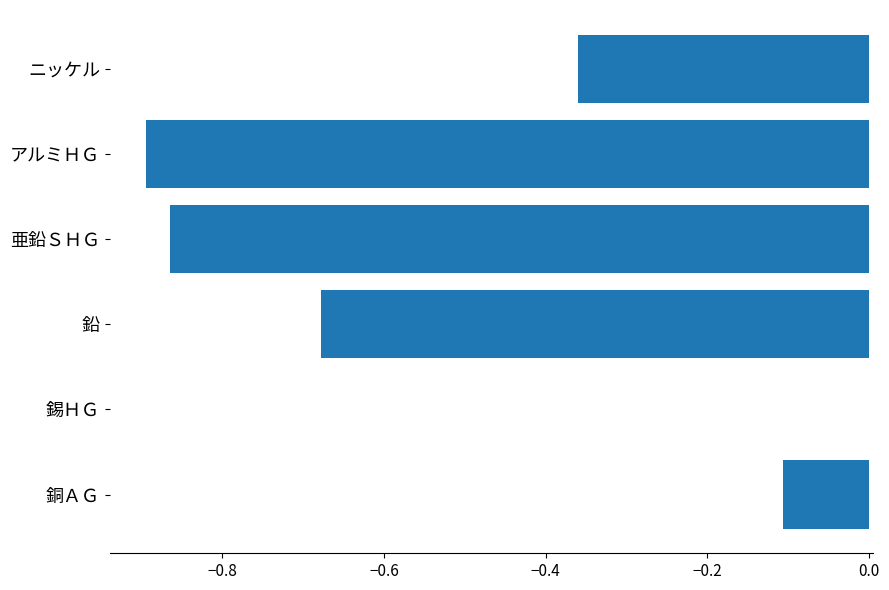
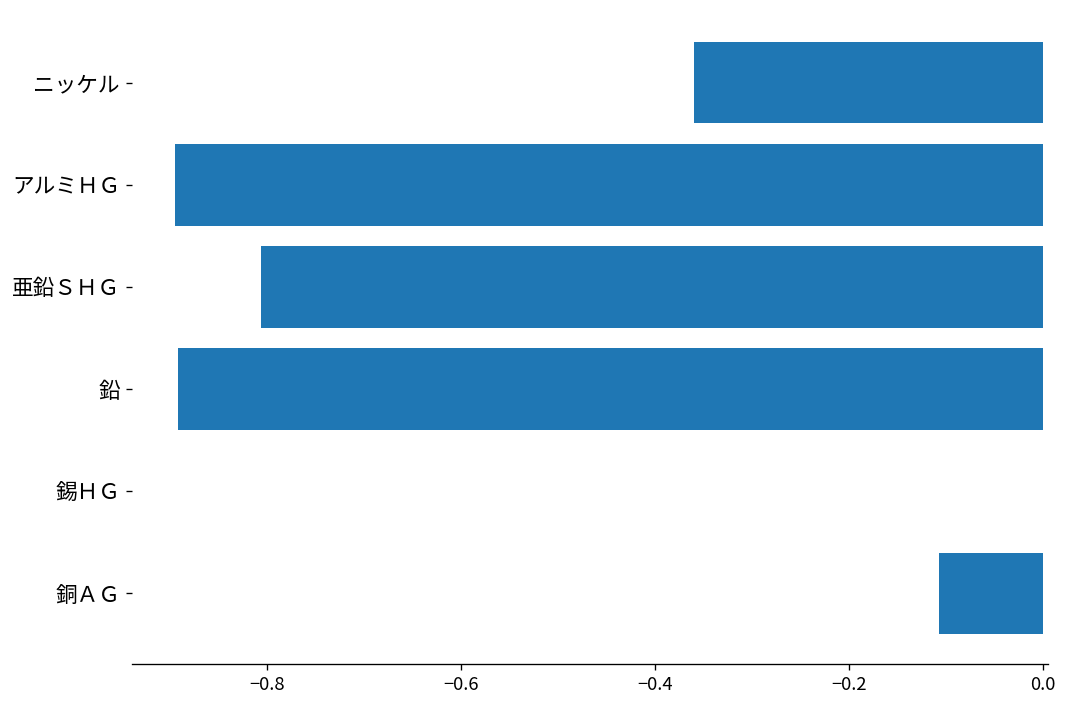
亜鉛ＳＨＧ: -0.87 -> -0.81
鉛: -0.68 -> -0.89
